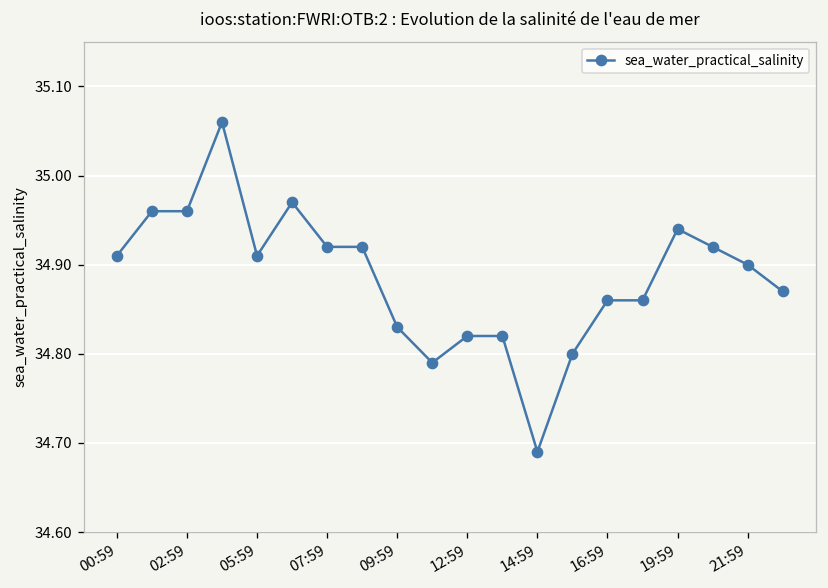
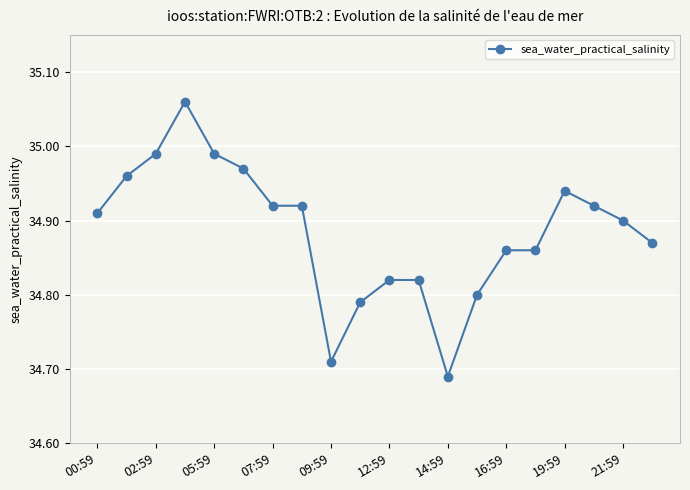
02:59: 34.96 -> 34.99
05:59: 34.91 -> 34.99
09:59: 34.83 -> 34.71
